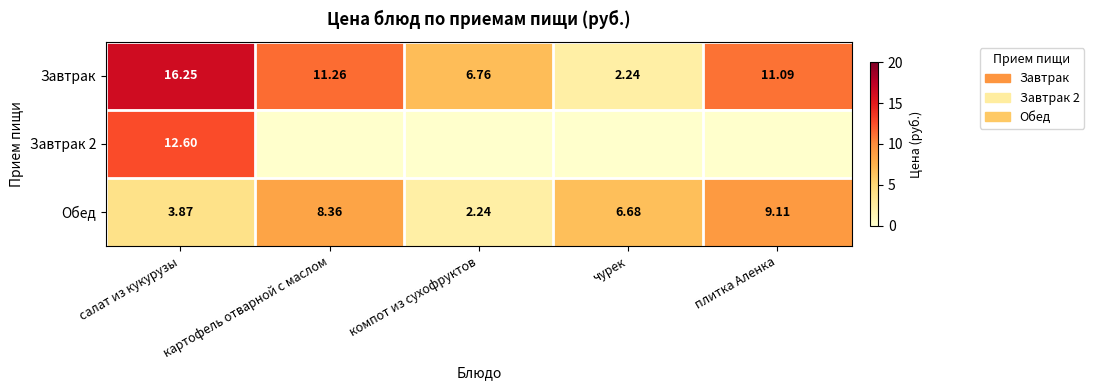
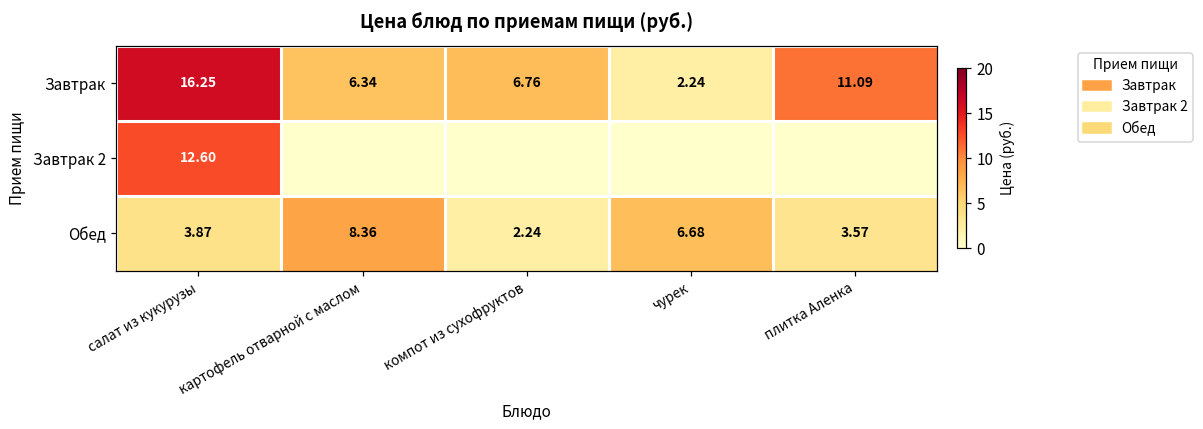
Завтрак, картофель отварной с маслом: 11.26 -> 6.34
Обед, плитка Аленка: 9.11 -> 3.57
